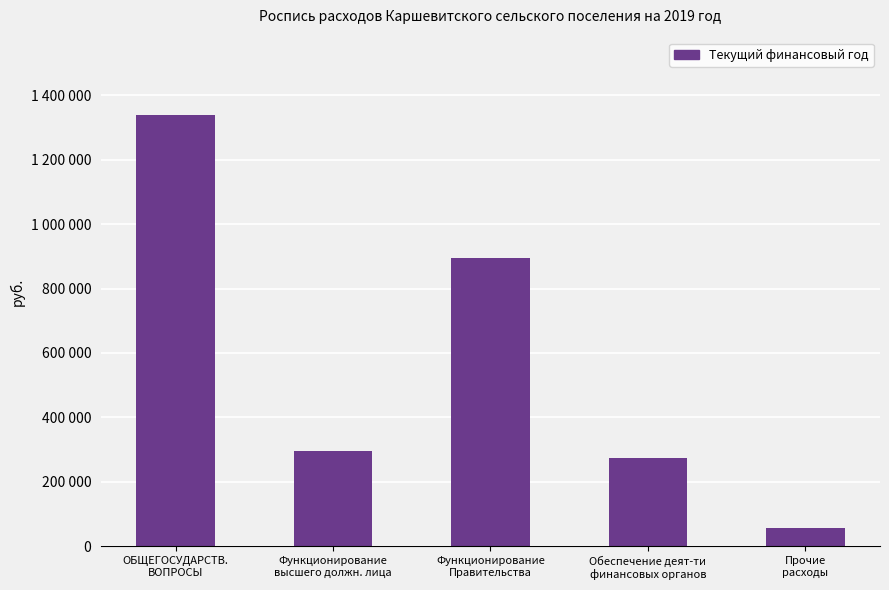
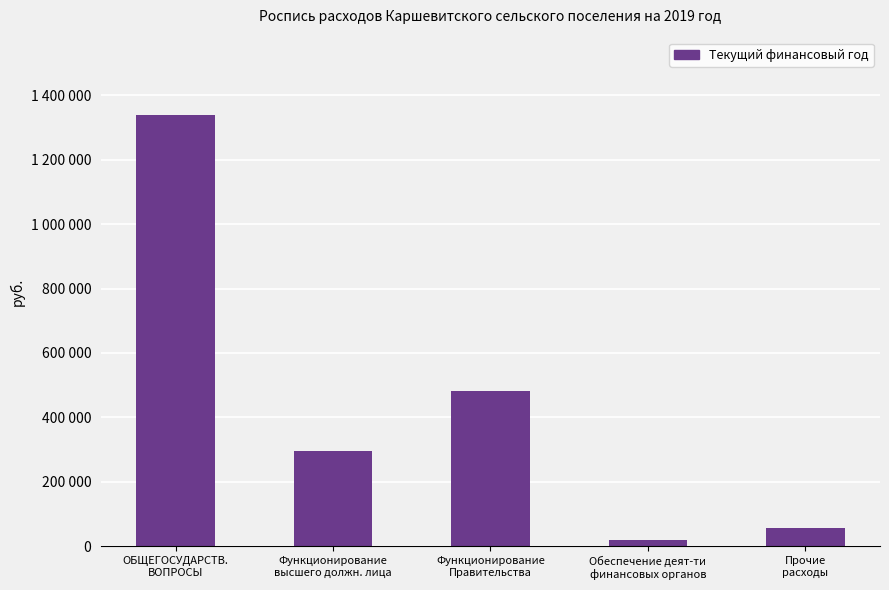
Функционирование Правительства: 900000 -> 480000
Обеспечение деят-ти финансовых органов: 270000 -> 20000
